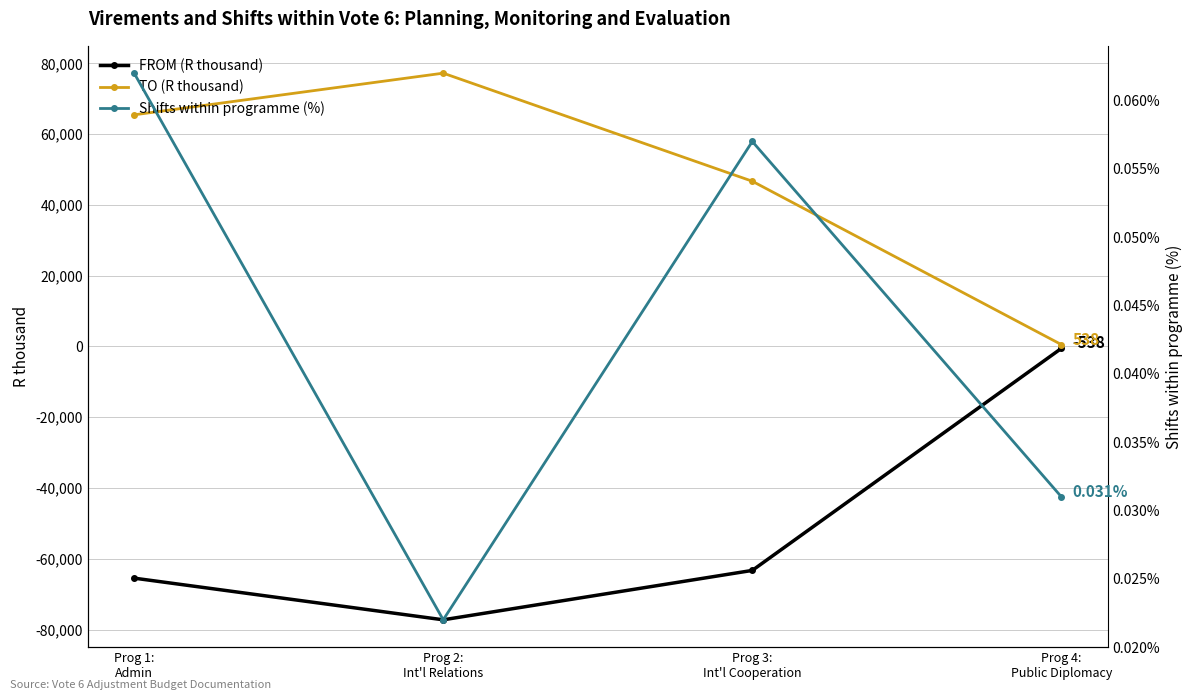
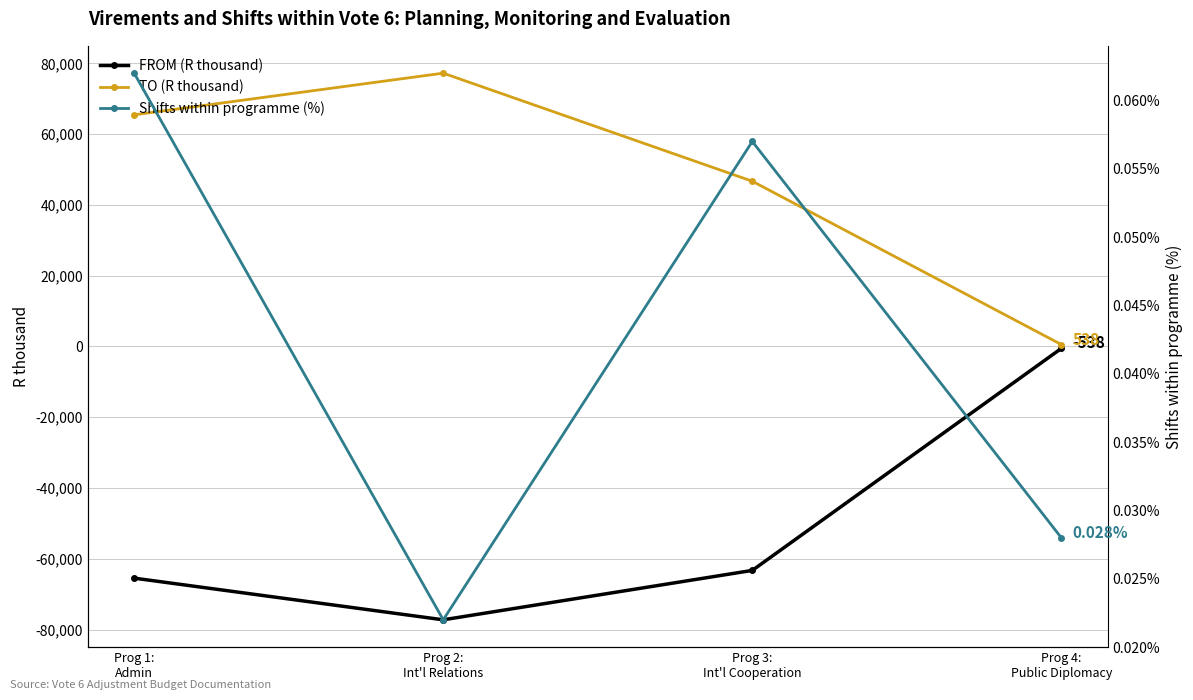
Shifts within programme (%), Prog 4: Public Diplomacy: 0.031% -> 0.028%
